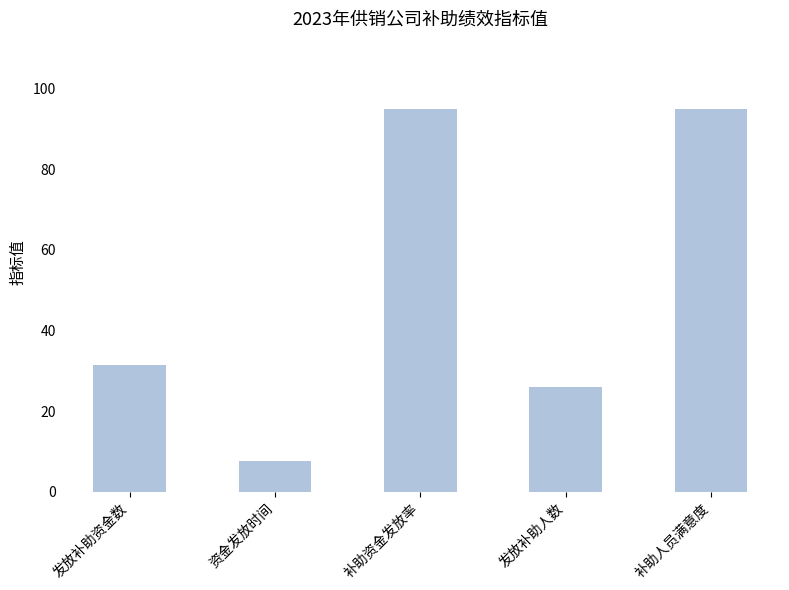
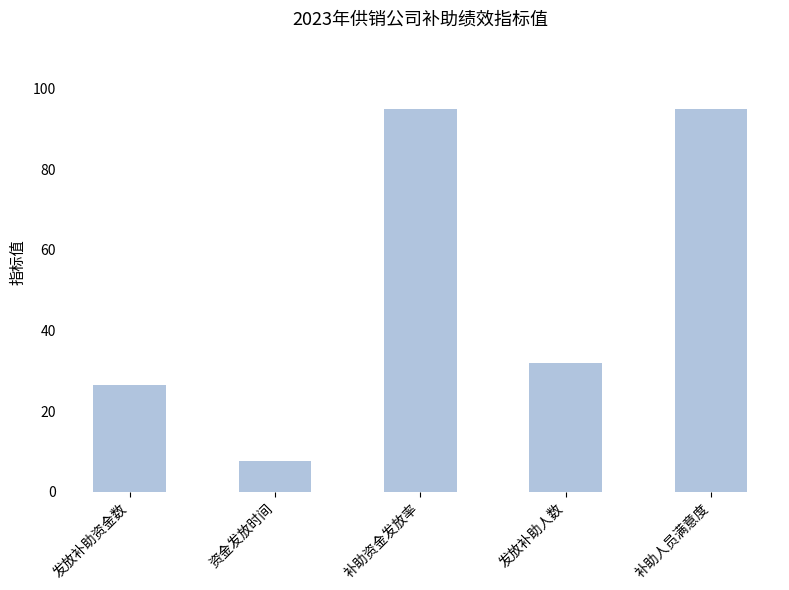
发放补助资金数: 32 -> 26
发放补助人数: 26 -> 32
